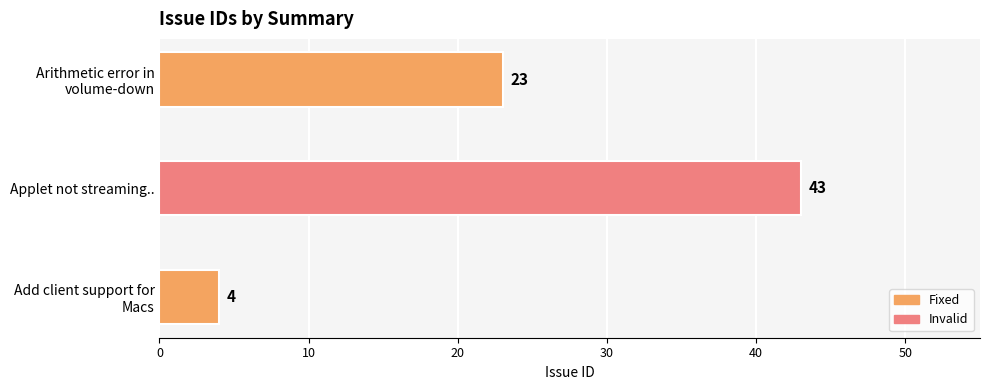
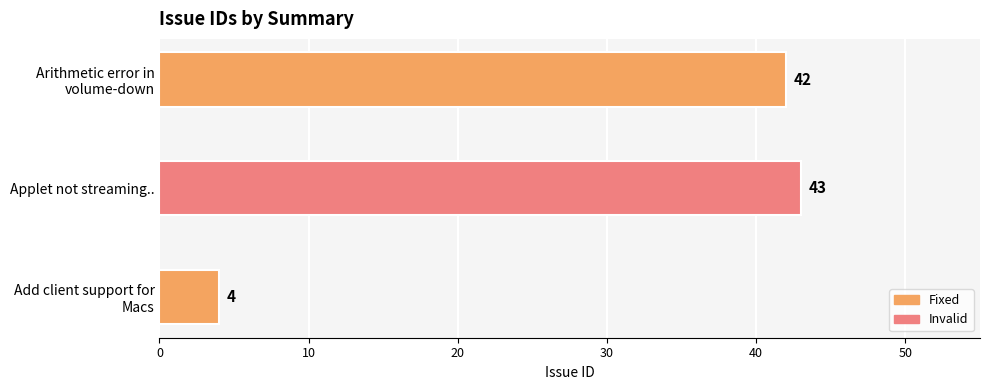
Arithmetic error in volume-down: 23 -> 42
